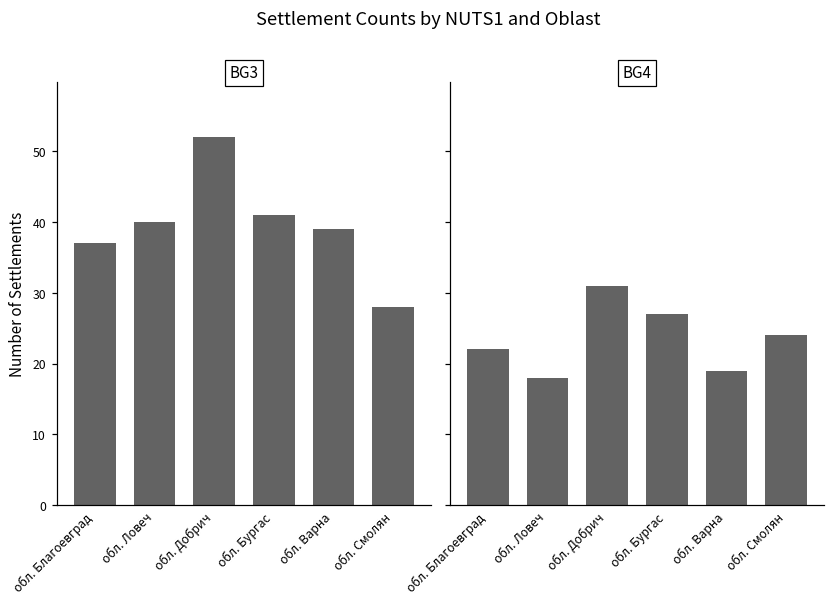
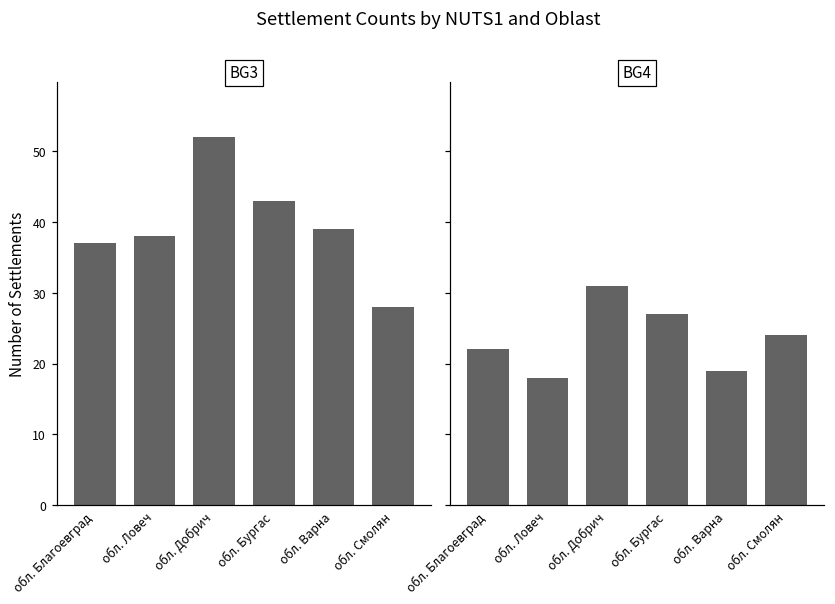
BG3, обл. Ловеч: 40 -> 38
BG3, обл. Бургас: 41 -> 43
